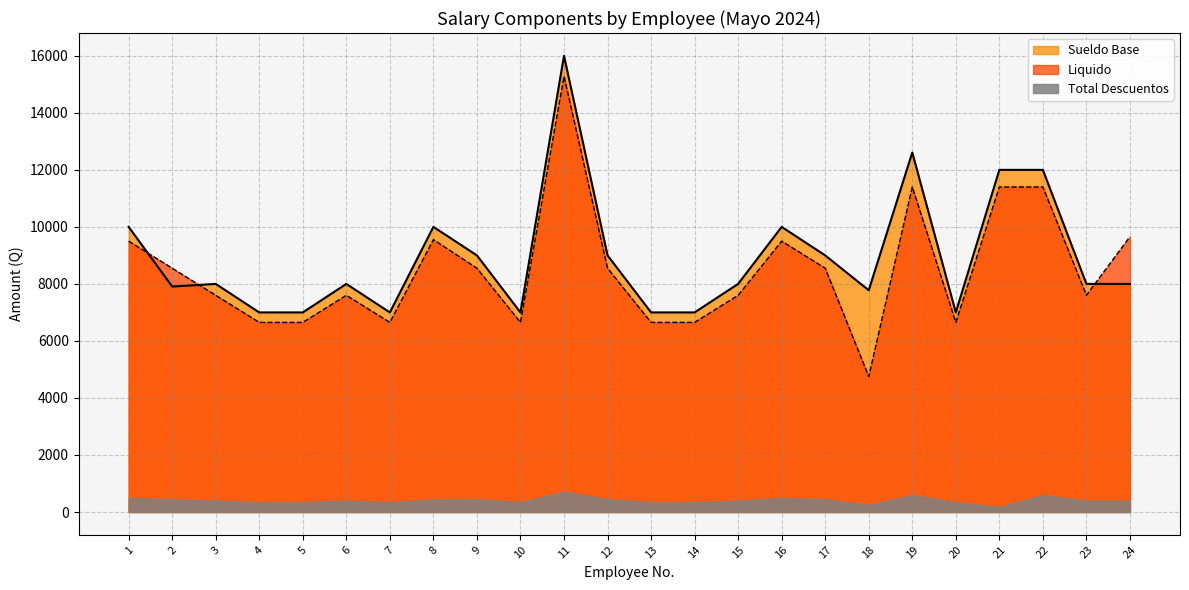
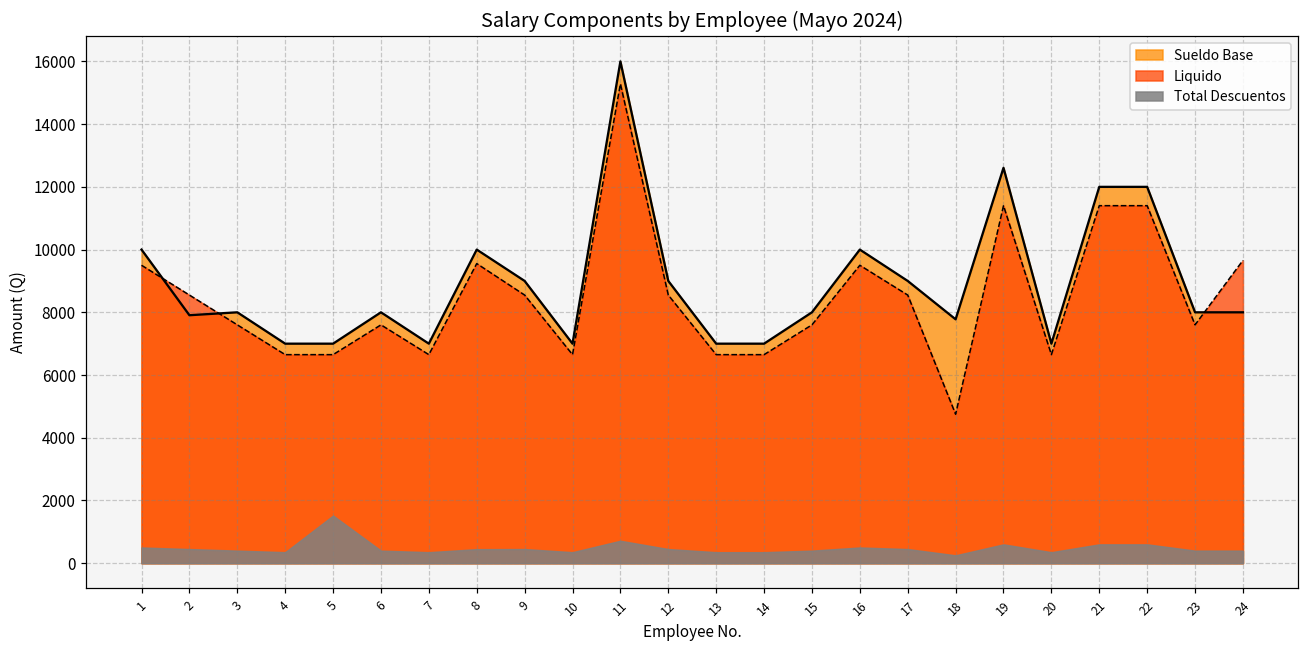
Total Descuentos, 5: 400 -> 1500
Total Descuentos, 21: 200 -> 600
